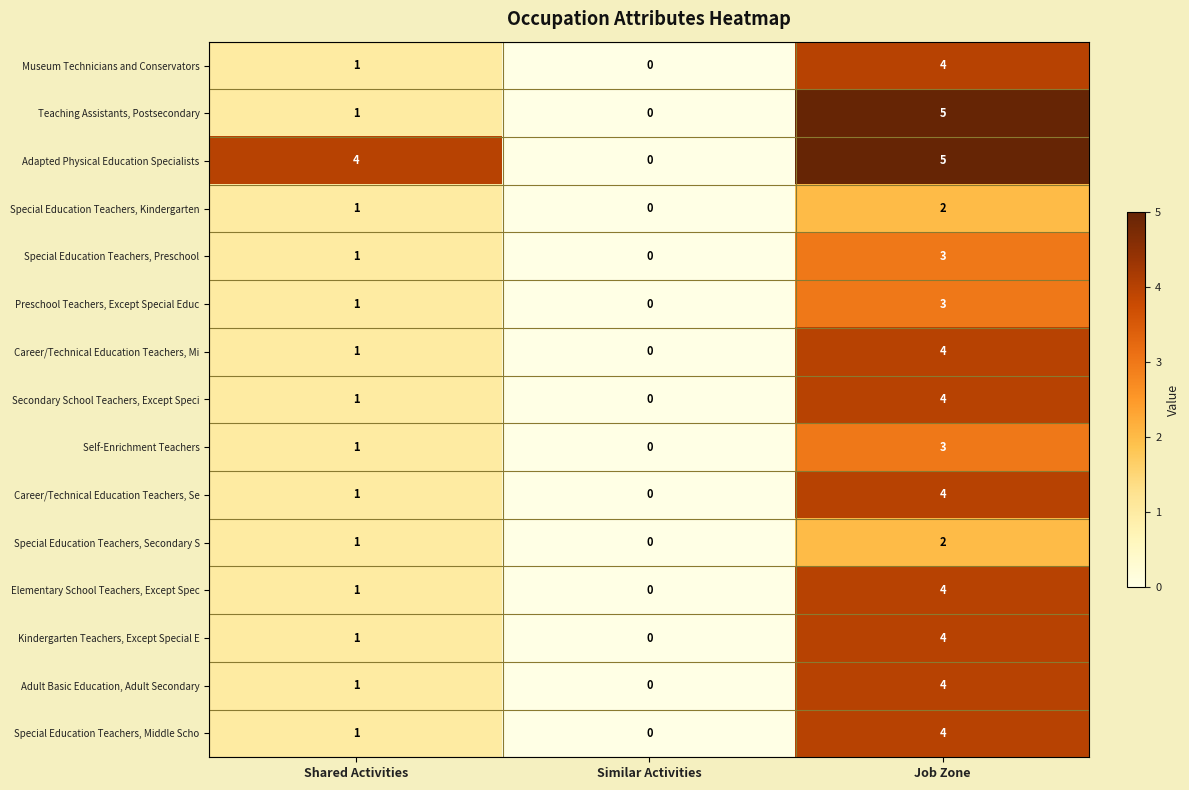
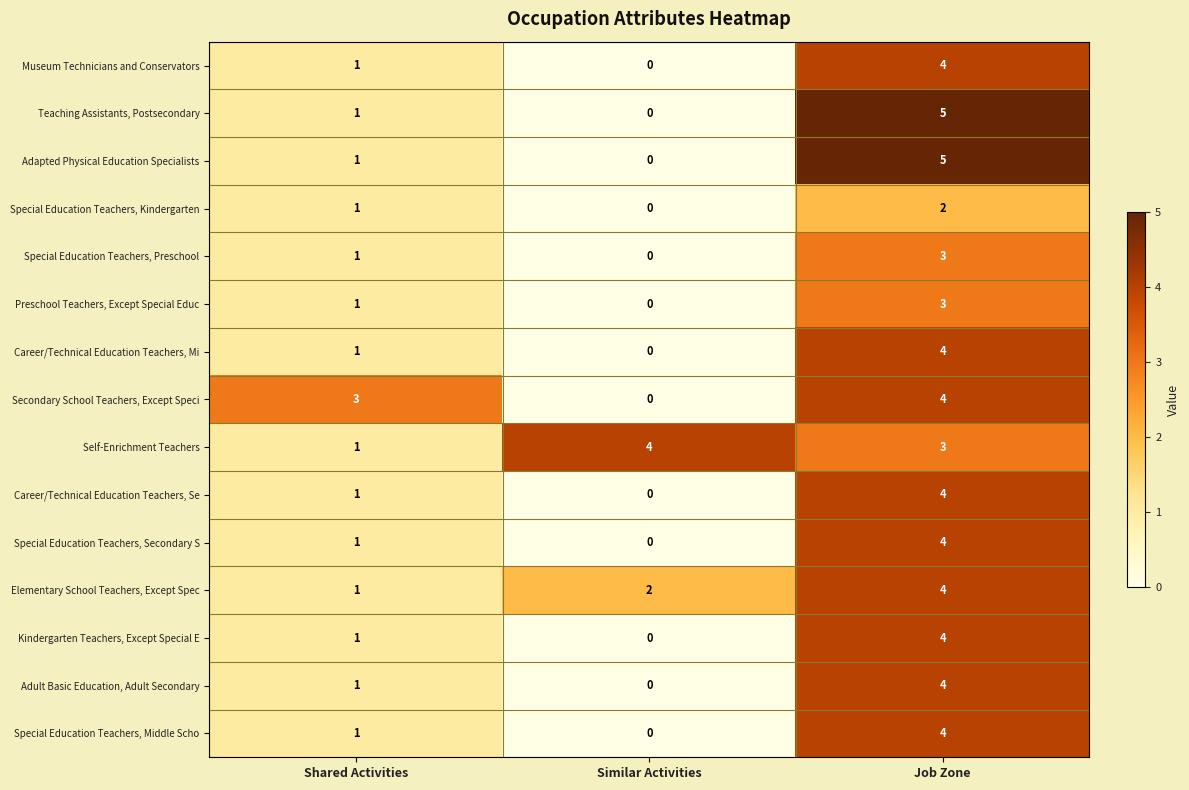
Adapted Physical Education Specialists, Shared Activities: 4 -> 1
Secondary School Teachers, Except Speci, Shared Activities: 1 -> 3
Self-Enrichment Teachers, Similar Activities: 0 -> 4
Special Education Teachers, Secondary S, Job Zone: 2 -> 4
Elementary School Teachers, Except Spec, Similar Activities: 0 -> 2
